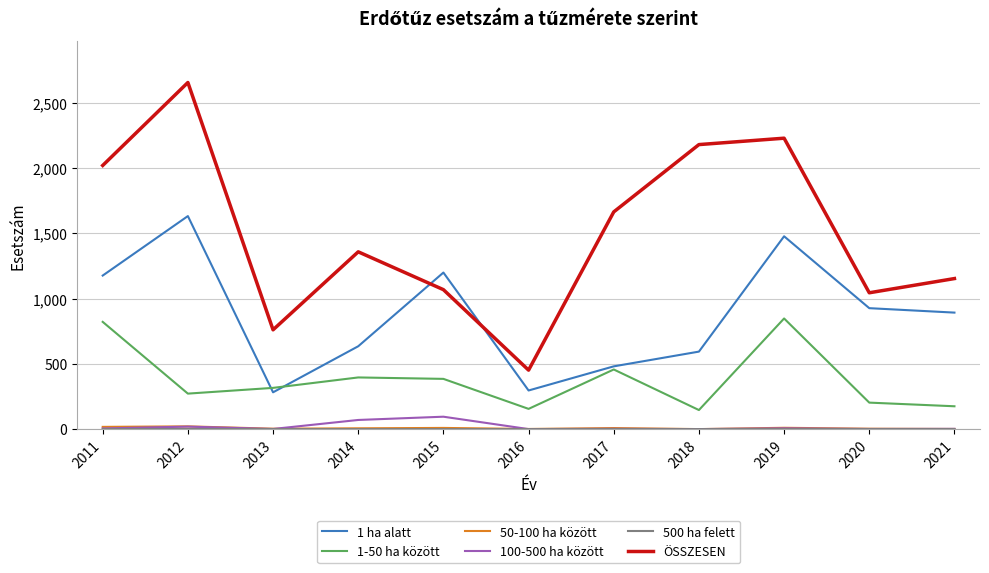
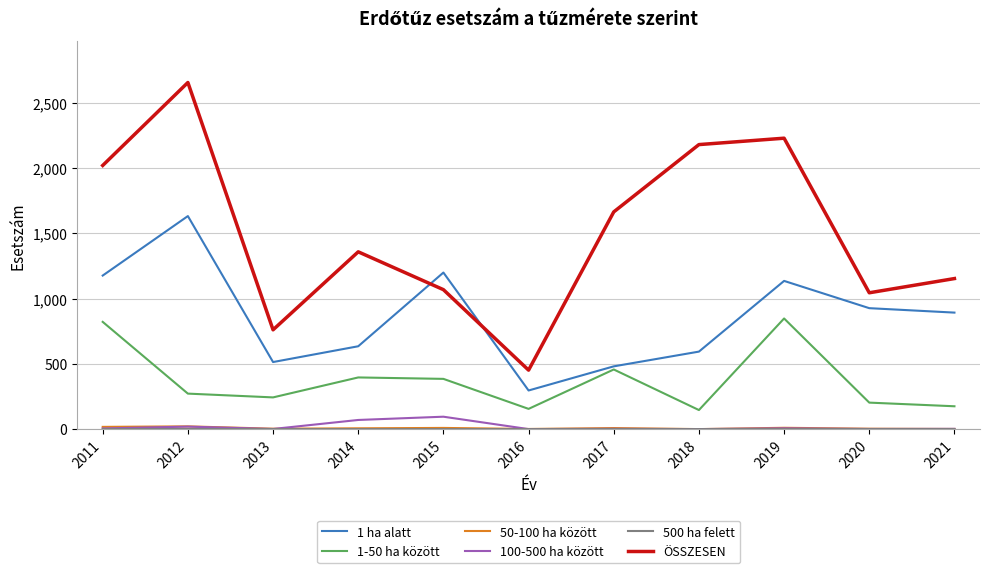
1 ha alatt, 2013: 280 -> 510
1-50 ha között, 2013: 320 -> 240
1 ha alatt, 2019: 1,480 -> 1,140
